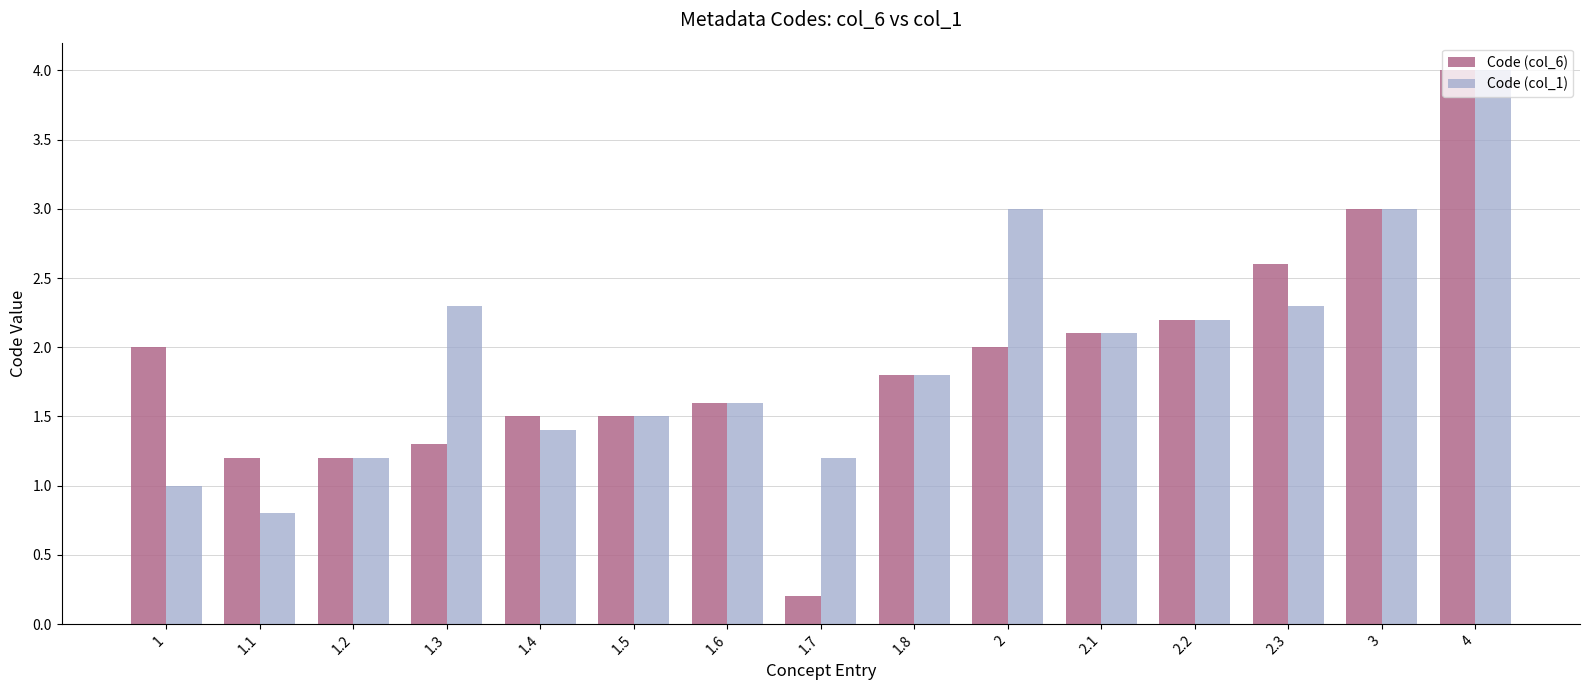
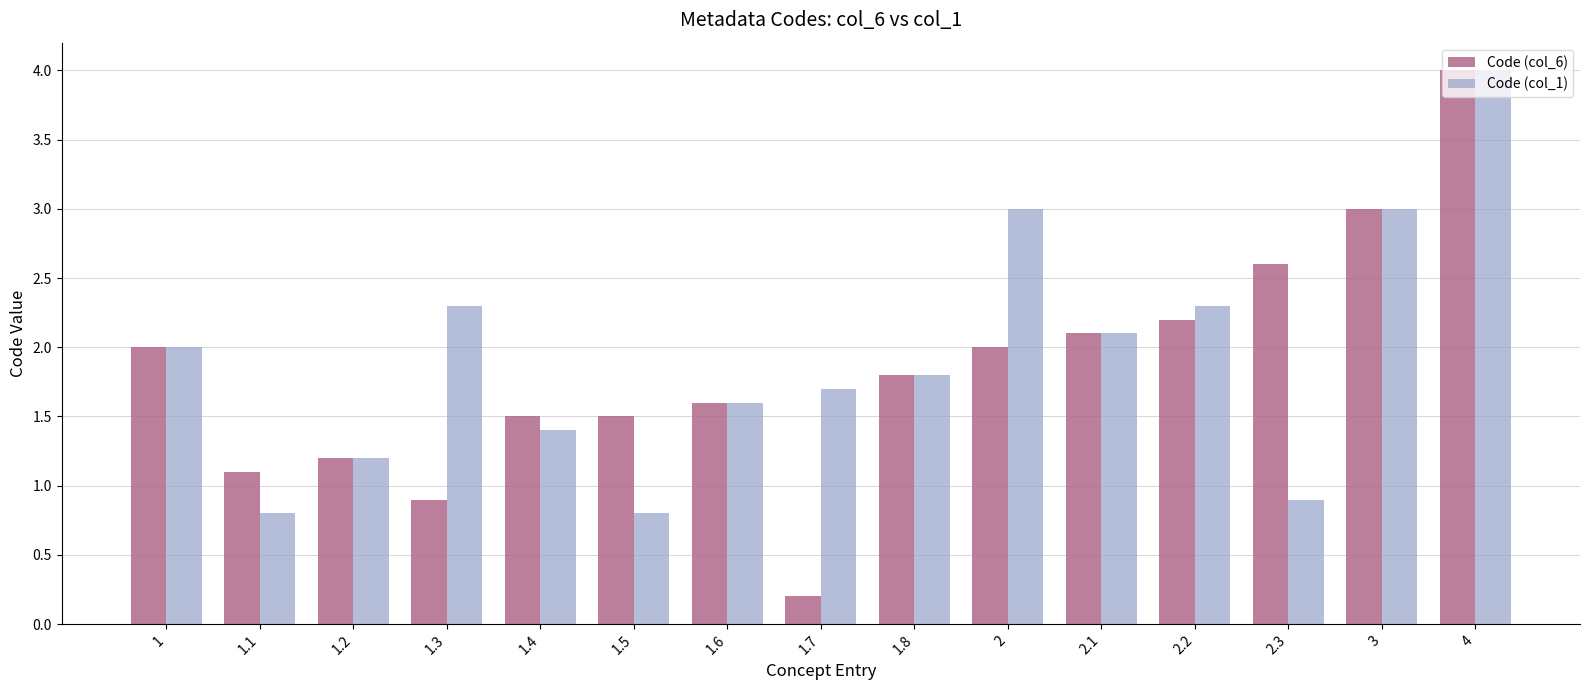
Code (col_1), 1: 1 -> 2
Code (col_6), 1.1: 1.2 -> 1.1
Code (col_6), 1.3: 1.3 -> 0.9
Code (col_1), 1.5: 1.5 -> 0.8
Code (col_1), 1.7: 1.2 -> 1.7
Code (col_1), 2.2: 2.2 -> 2.3
Code (col_1), 2.3: 2.3 -> 0.9
